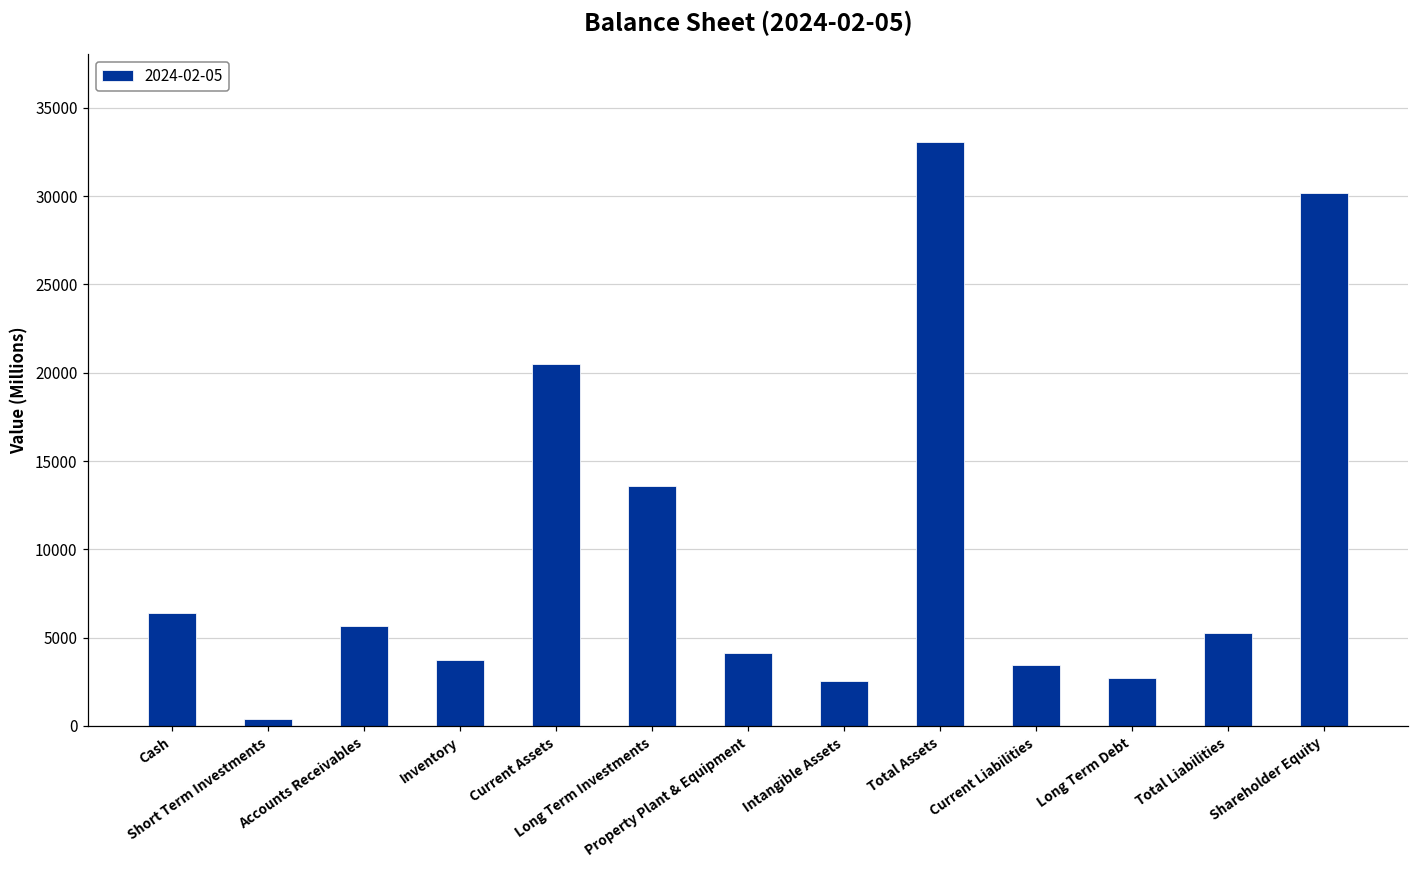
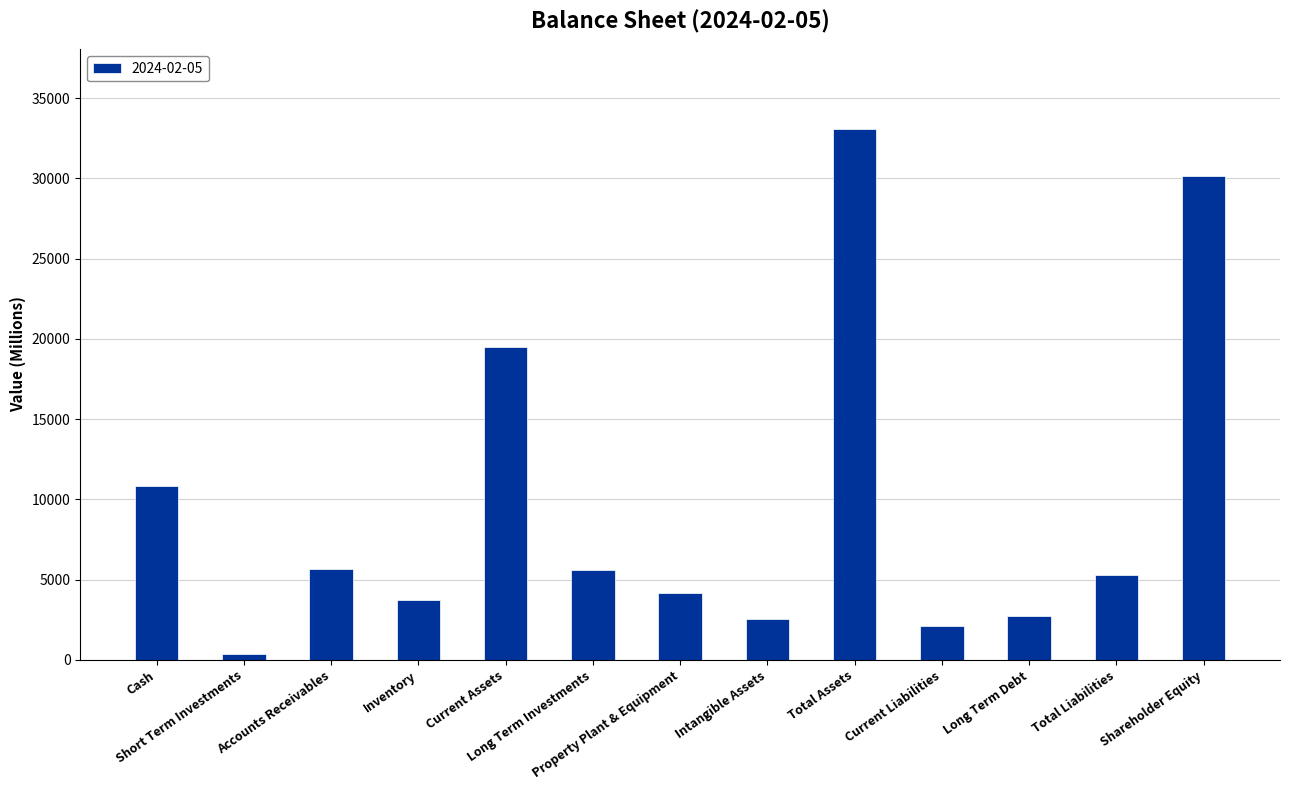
Cash: 6400 -> 10800
Current Assets: 20500 -> 19500
Long Term Investments: 13600 -> 5600
Current Liabilities: 3400 -> 2100
